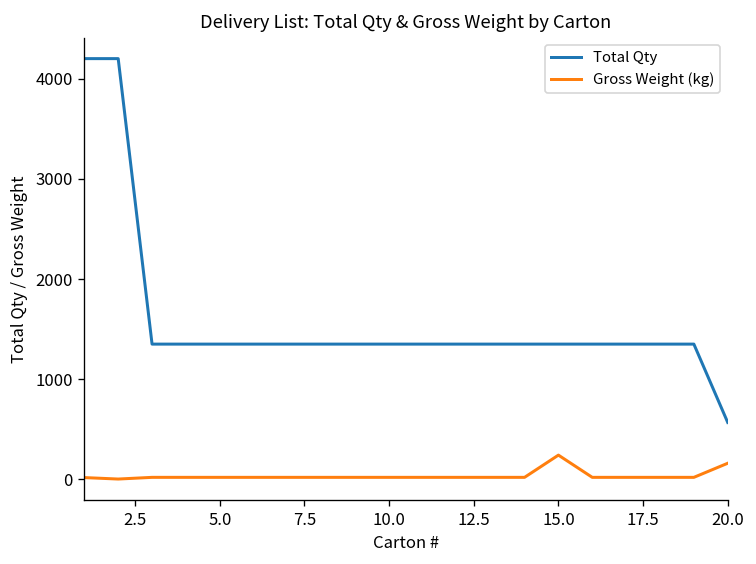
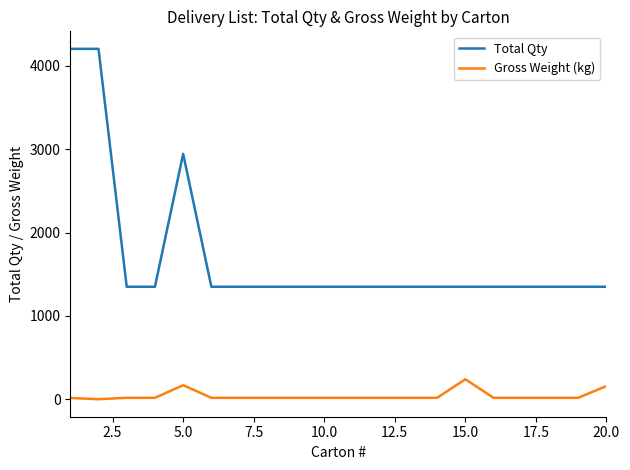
Total Qty, 5.0: 1400 -> 2900
Gross Weight (kg), 5.0: 0 -> 200
Total Qty, 20.0: 600 -> 1400
